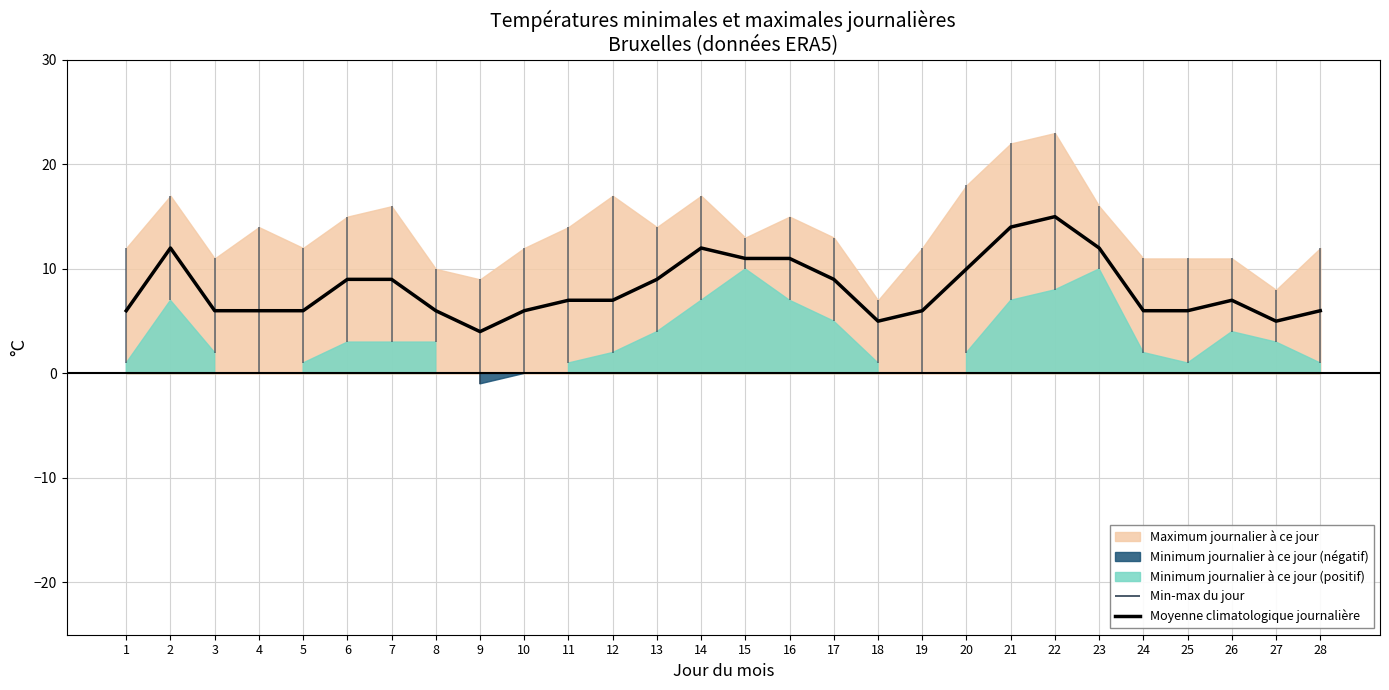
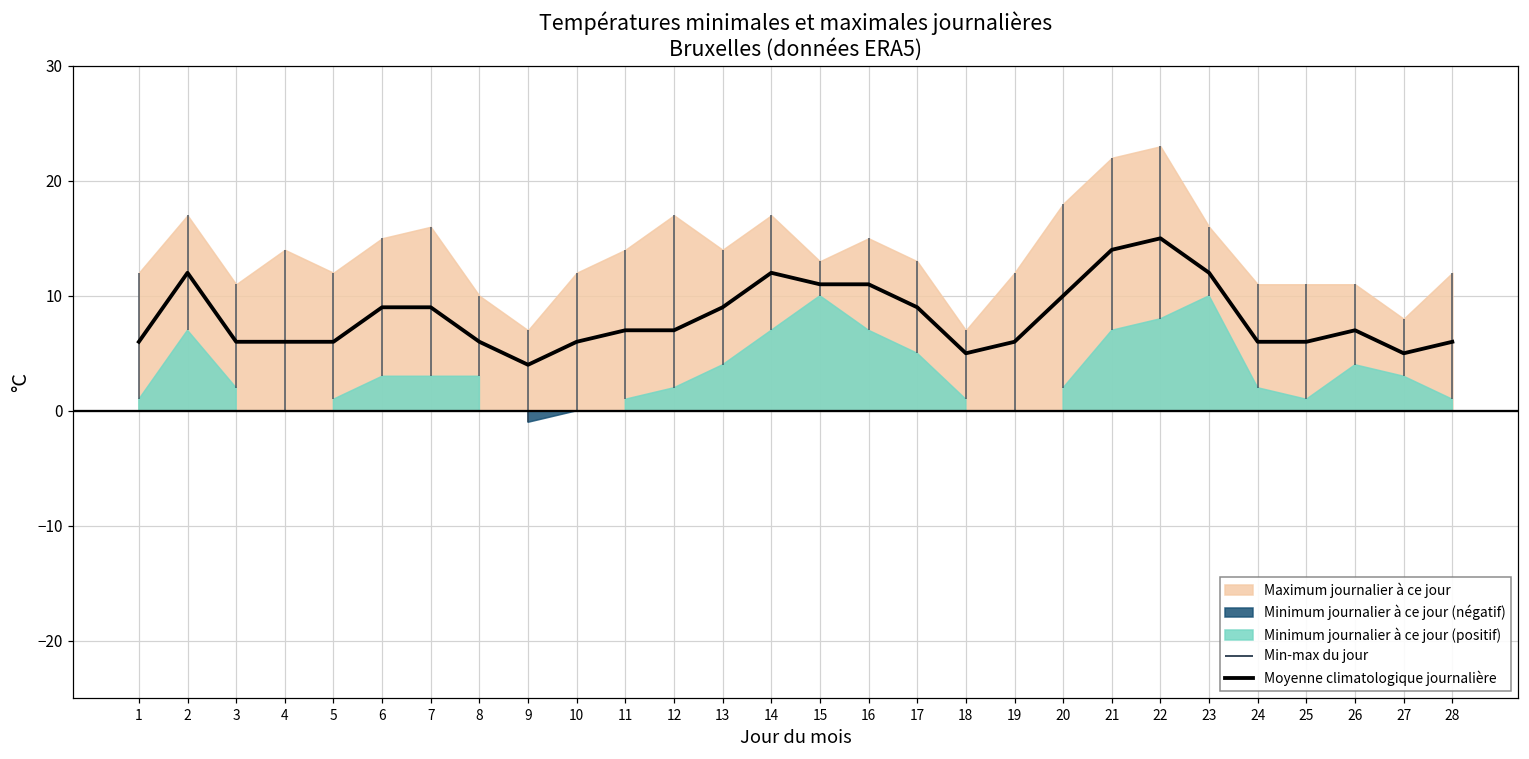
Maximum journalier à ce jour, 9: 9 -> 7
